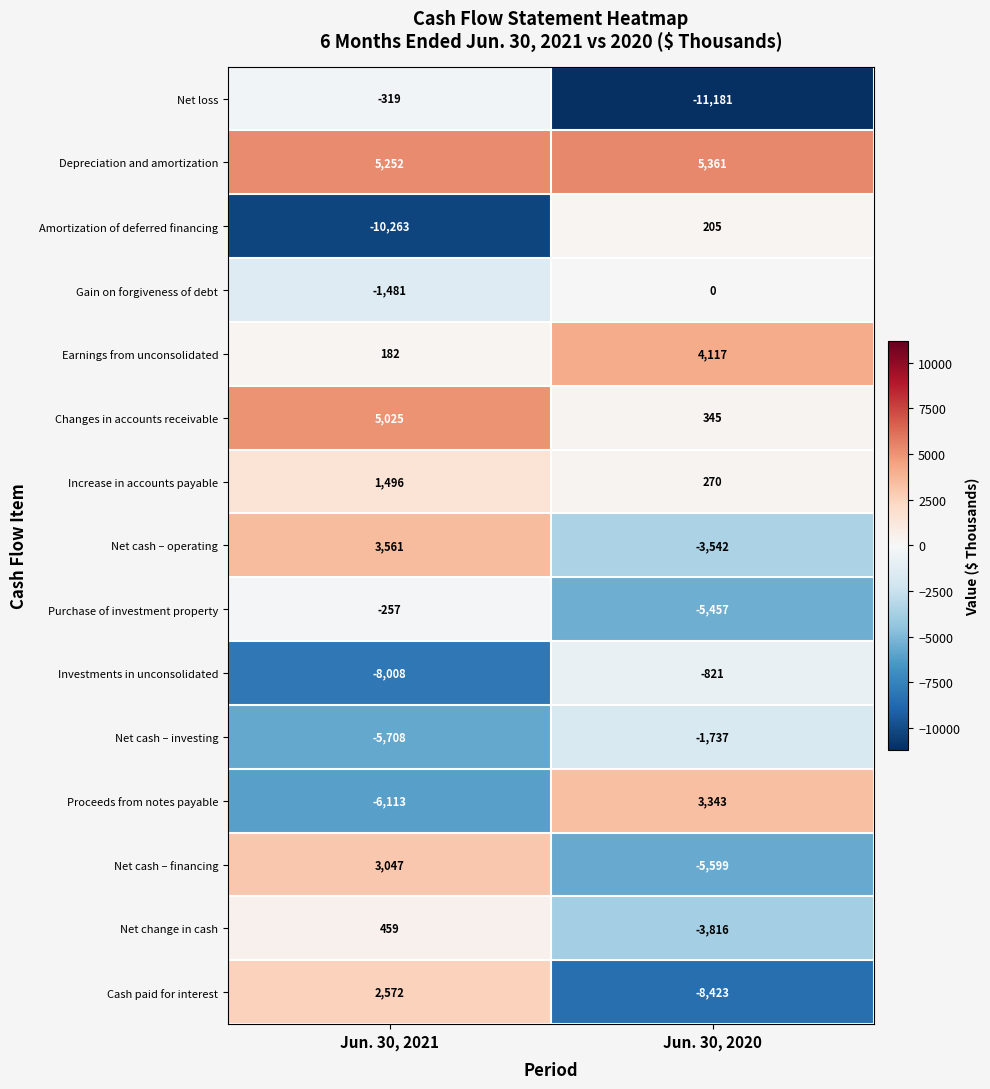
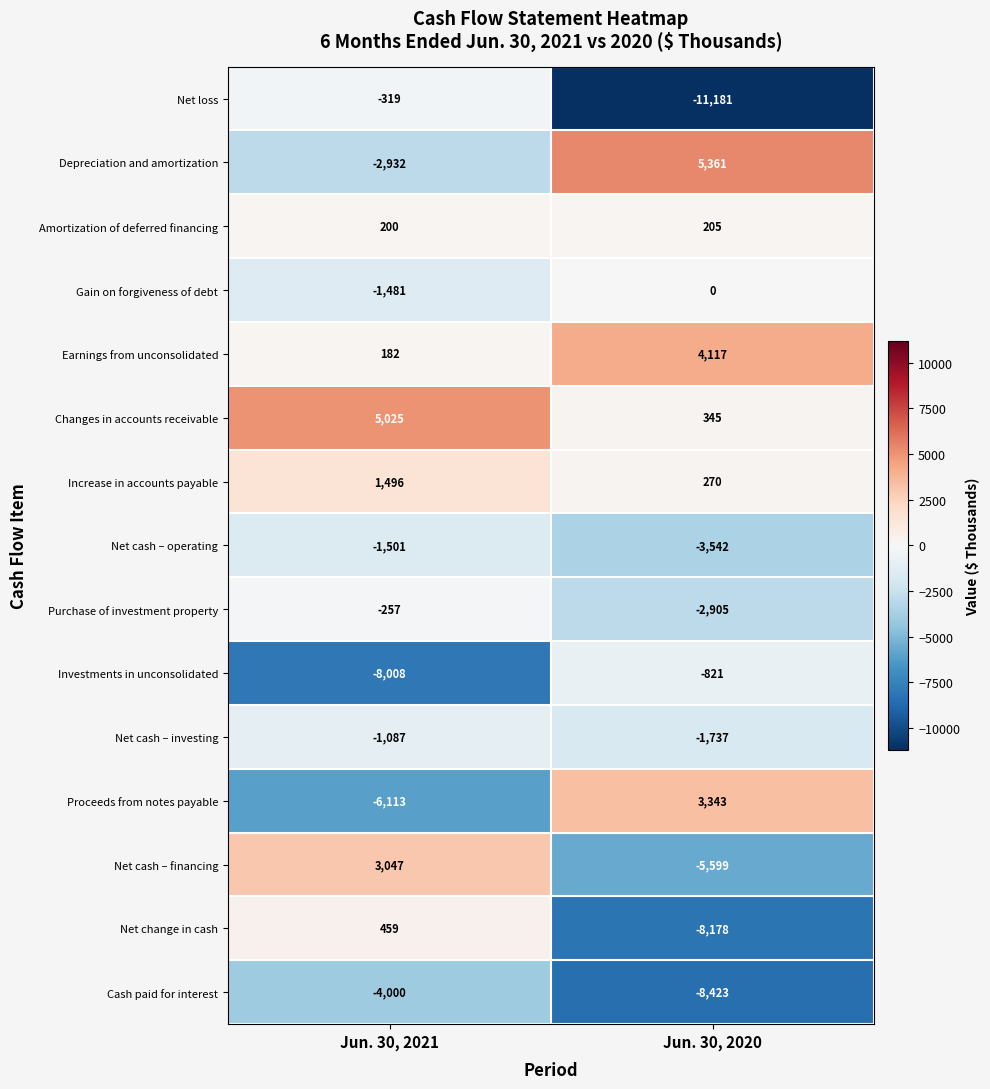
Depreciation and amortization, Jun. 30, 2021: 5,252 -> -2,932
Amortization of deferred financing, Jun. 30, 2021: -10,263 -> 200
Net cash – operating, Jun. 30, 2021: 3,561 -> -1,501
Purchase of investment property, Jun. 30, 2020: -5,457 -> -2,905
Net cash – investing, Jun. 30, 2021: -5,708 -> -1,087
Net change in cash, Jun. 30, 2020: -3,816 -> -8,178
Cash paid for interest, Jun. 30, 2021: 2,572 -> -4,000
